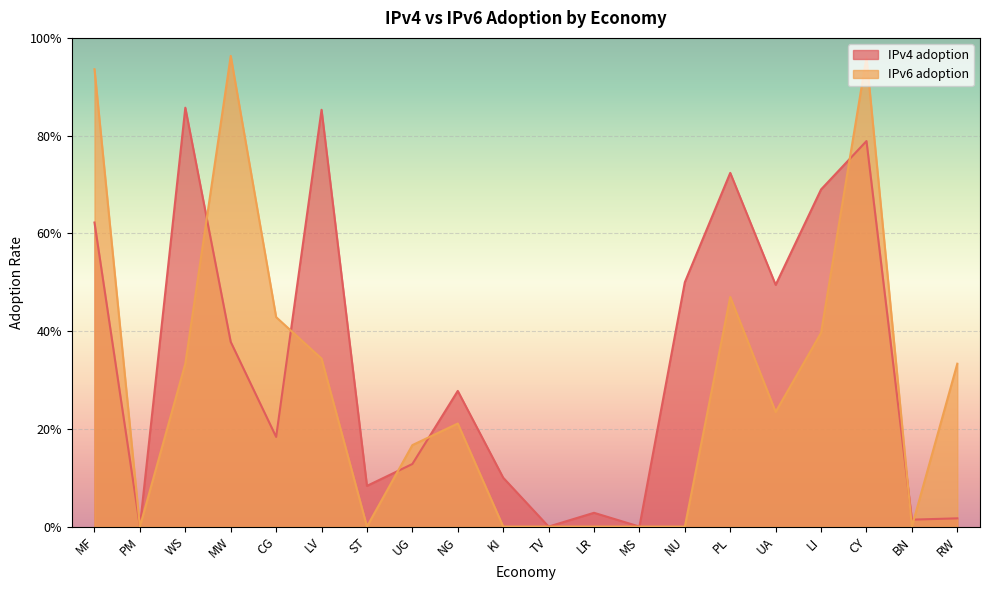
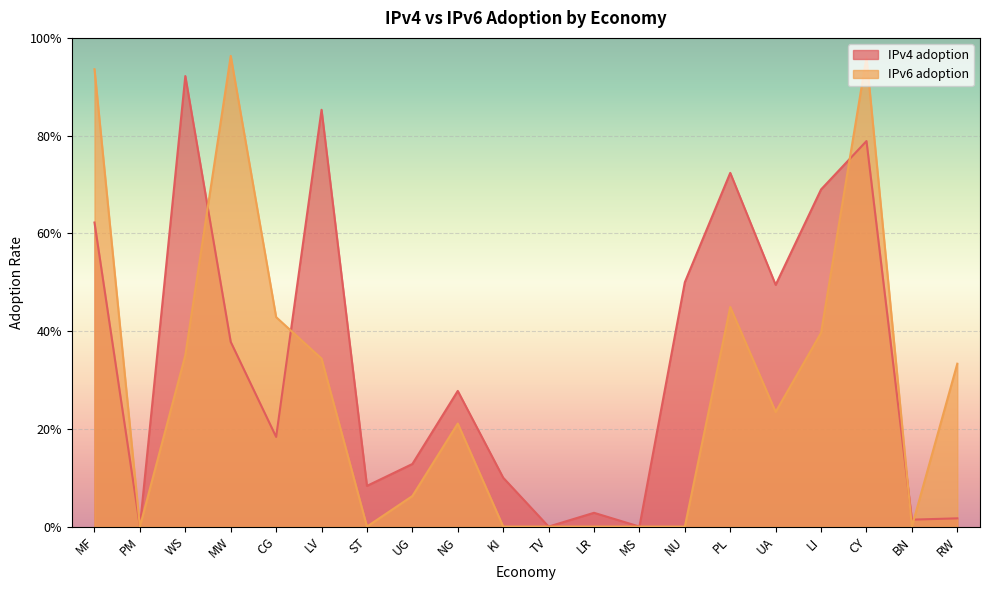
IPv4 adoption, WS: 86% -> 92%
IPv6 adoption, WS: 33% -> 35%
IPv6 adoption, UG: 17% -> 6%
IPv6 adoption, PL: 47% -> 45%
